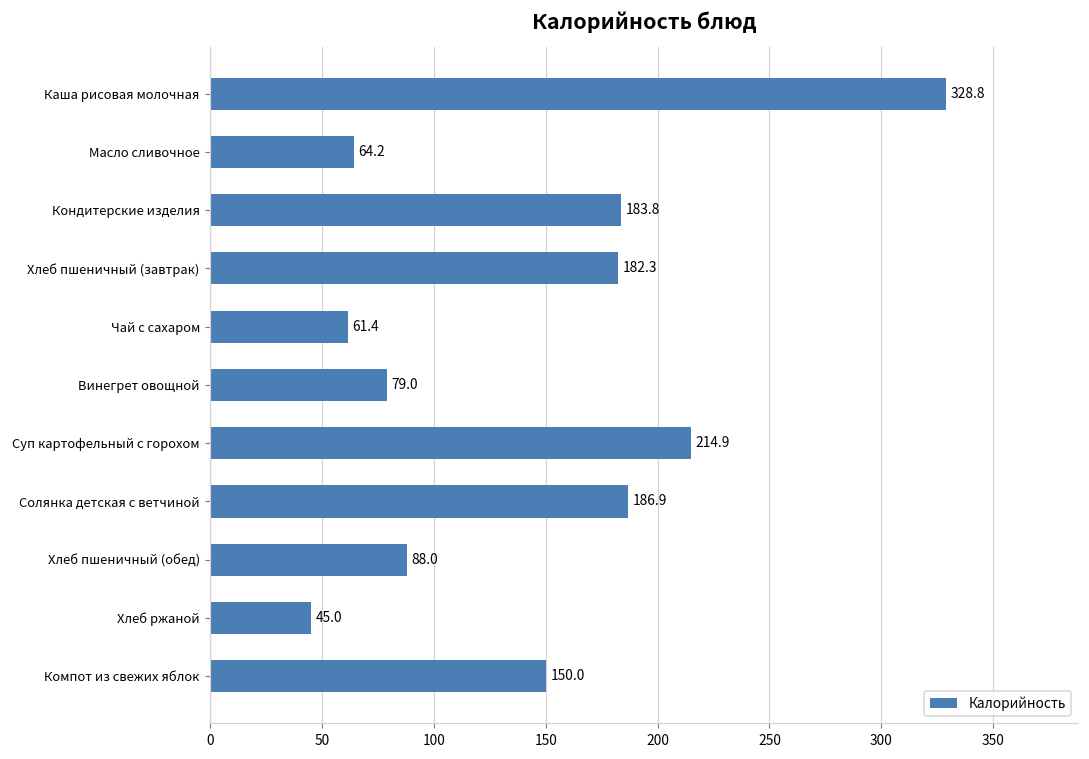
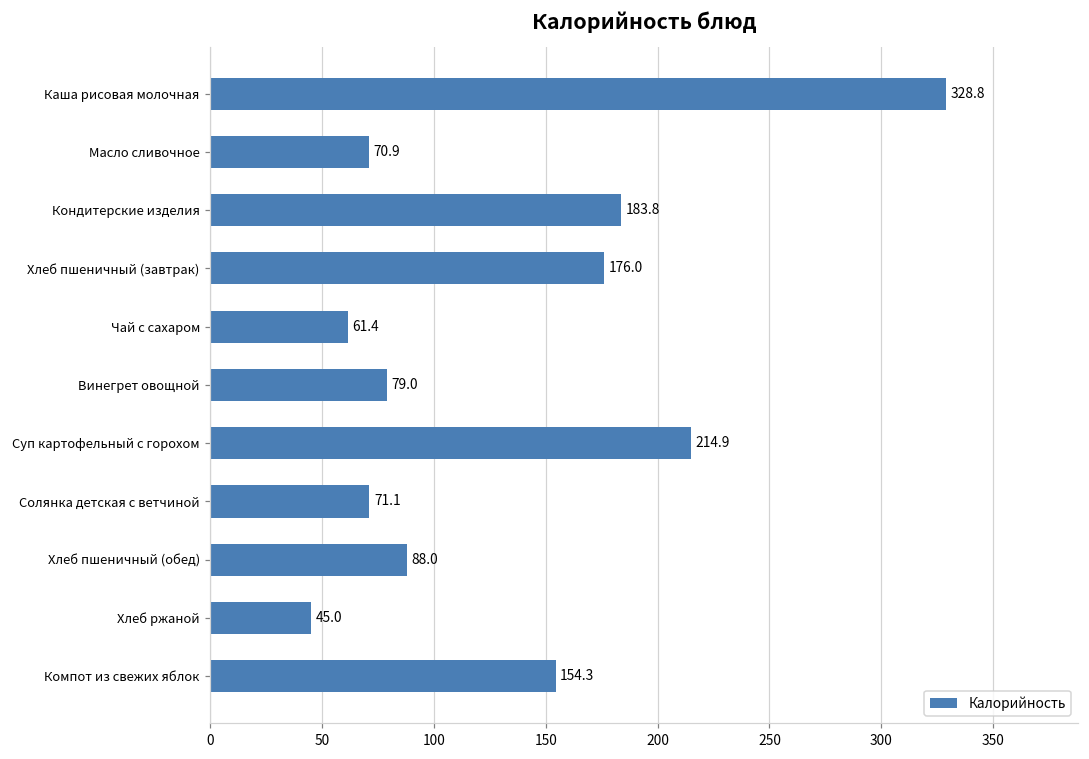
Масло сливочное: 64.2 -> 70.9
Хлеб пшеничный (завтрак): 182.3 -> 176.0
Солянка детская с ветчиной: 186.9 -> 71.1
Компот из свежих яблок: 150.0 -> 154.3
